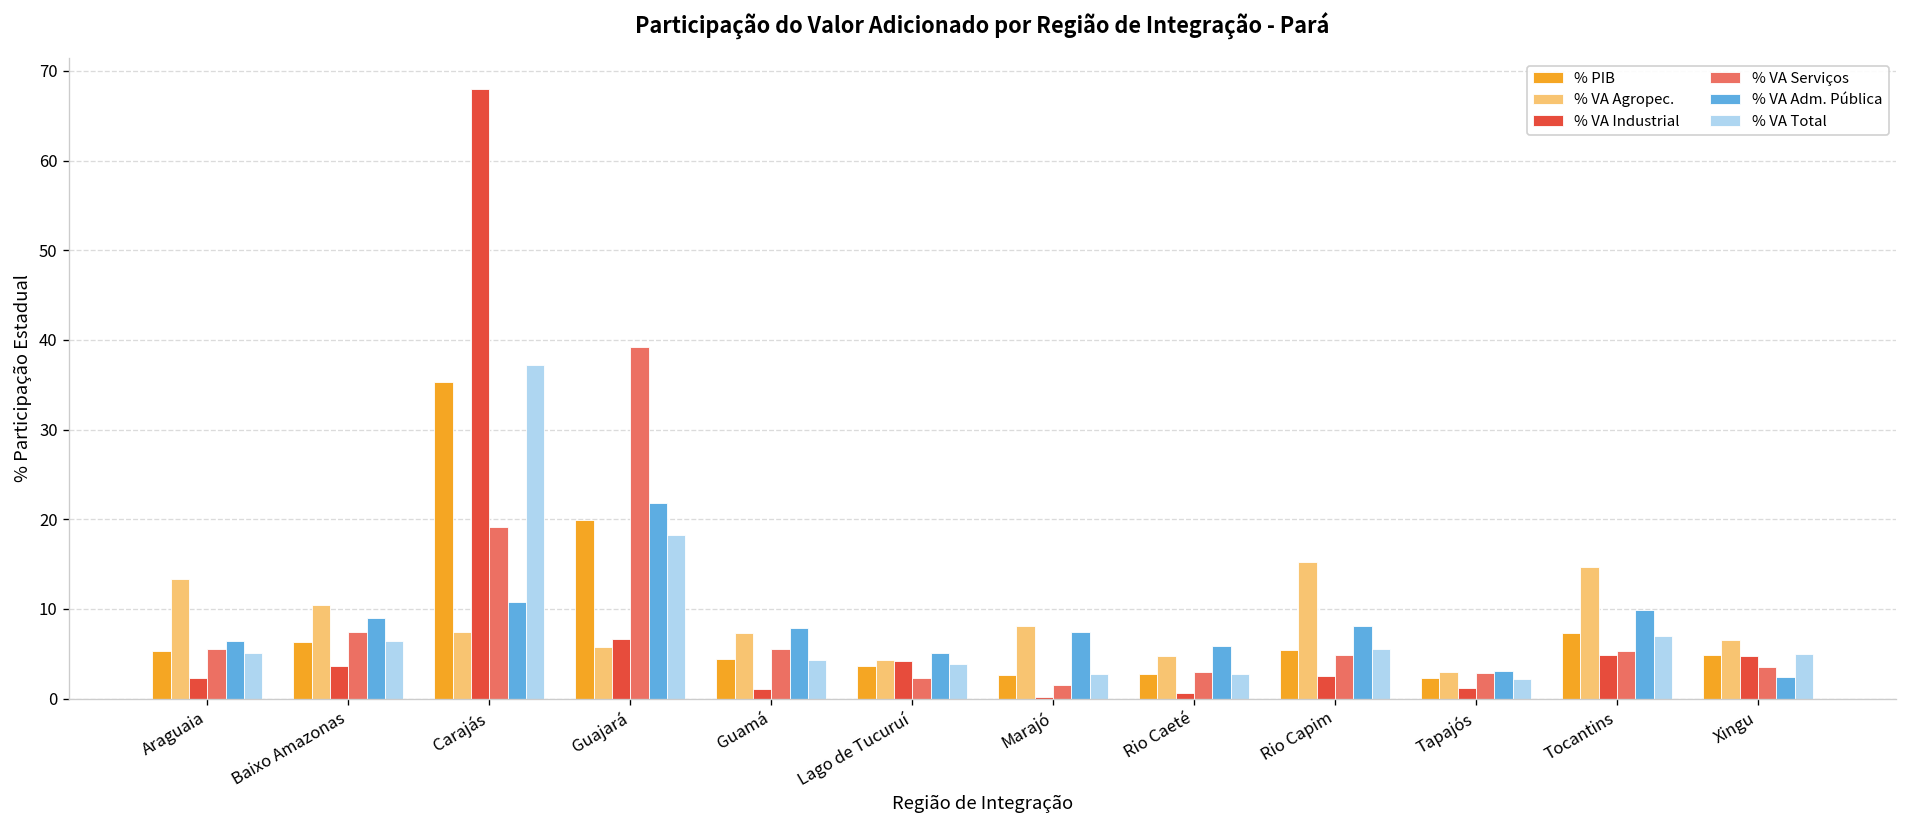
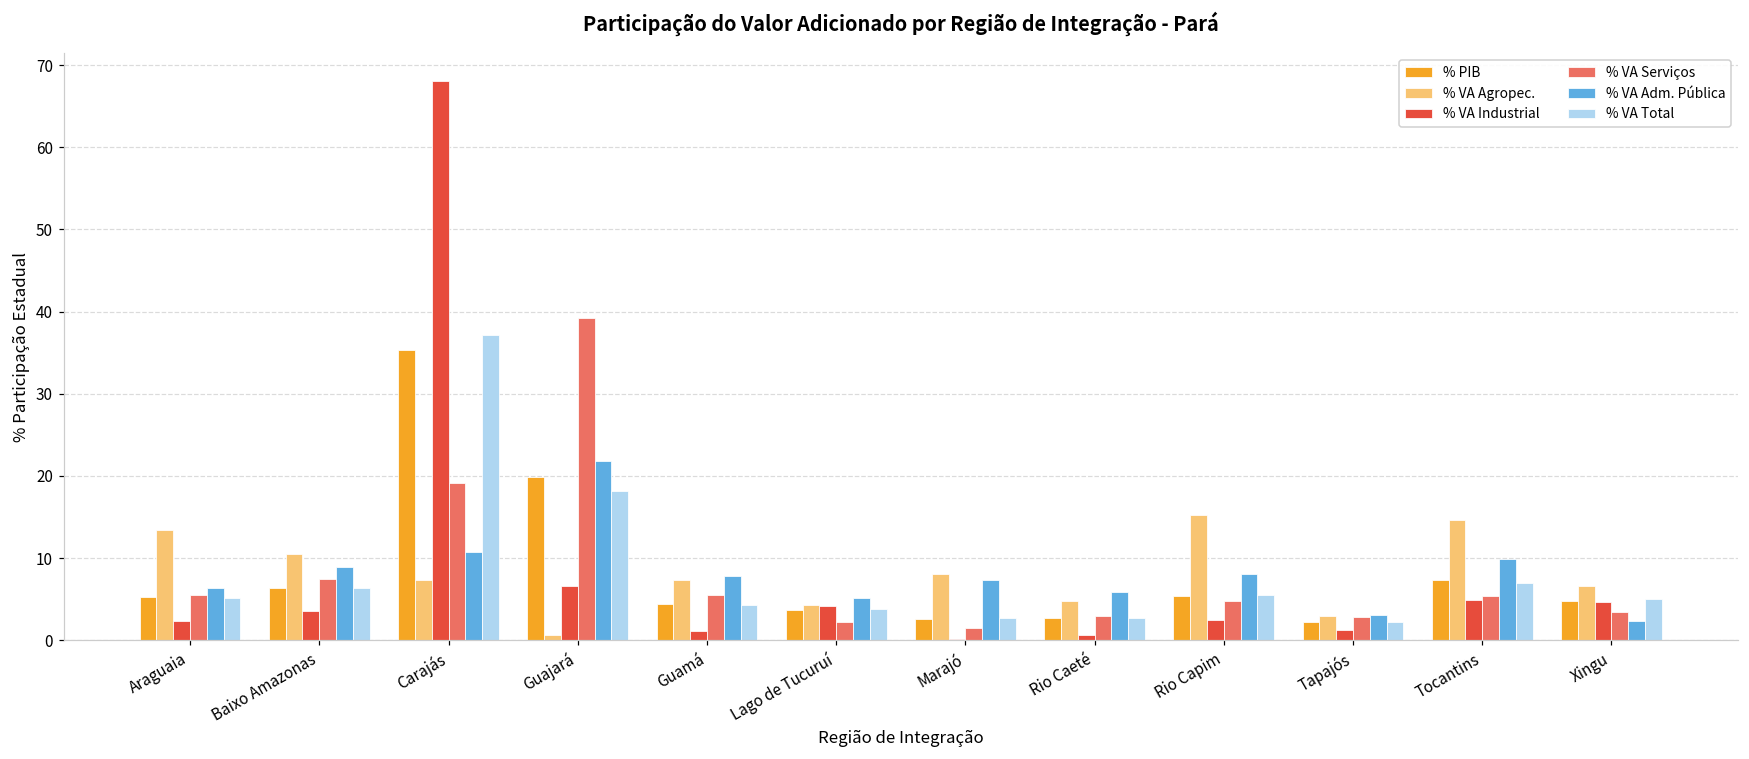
% VA Agropec., Guajará: 6 -> 1
